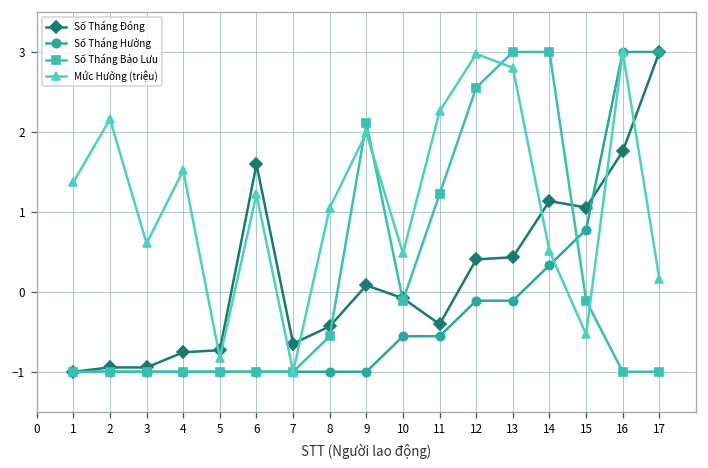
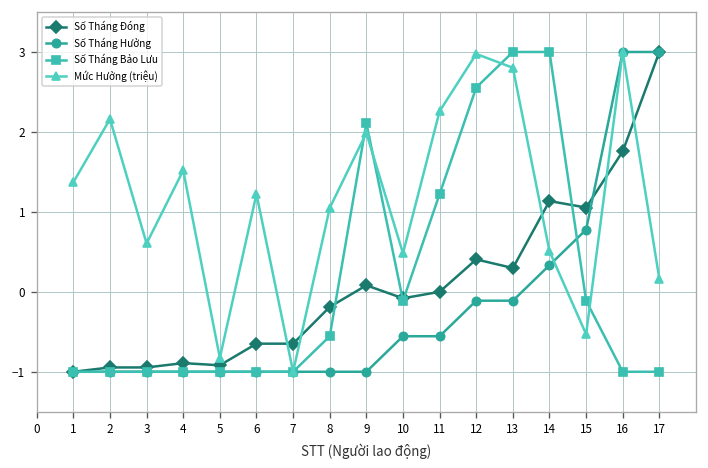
Số Tháng Đóng, 4: -0.8 -> -0.9
Số Tháng Đóng, 5: -0.7 -> -0.9
Số Tháng Đóng, 6: 1.6 -> -0.6
Số Tháng Đóng, 8: -0.4 -> -0.2
Số Tháng Đóng, 11: -0.4 -> 0.0
Số Tháng Đóng, 13: 0.4 -> 0.3
